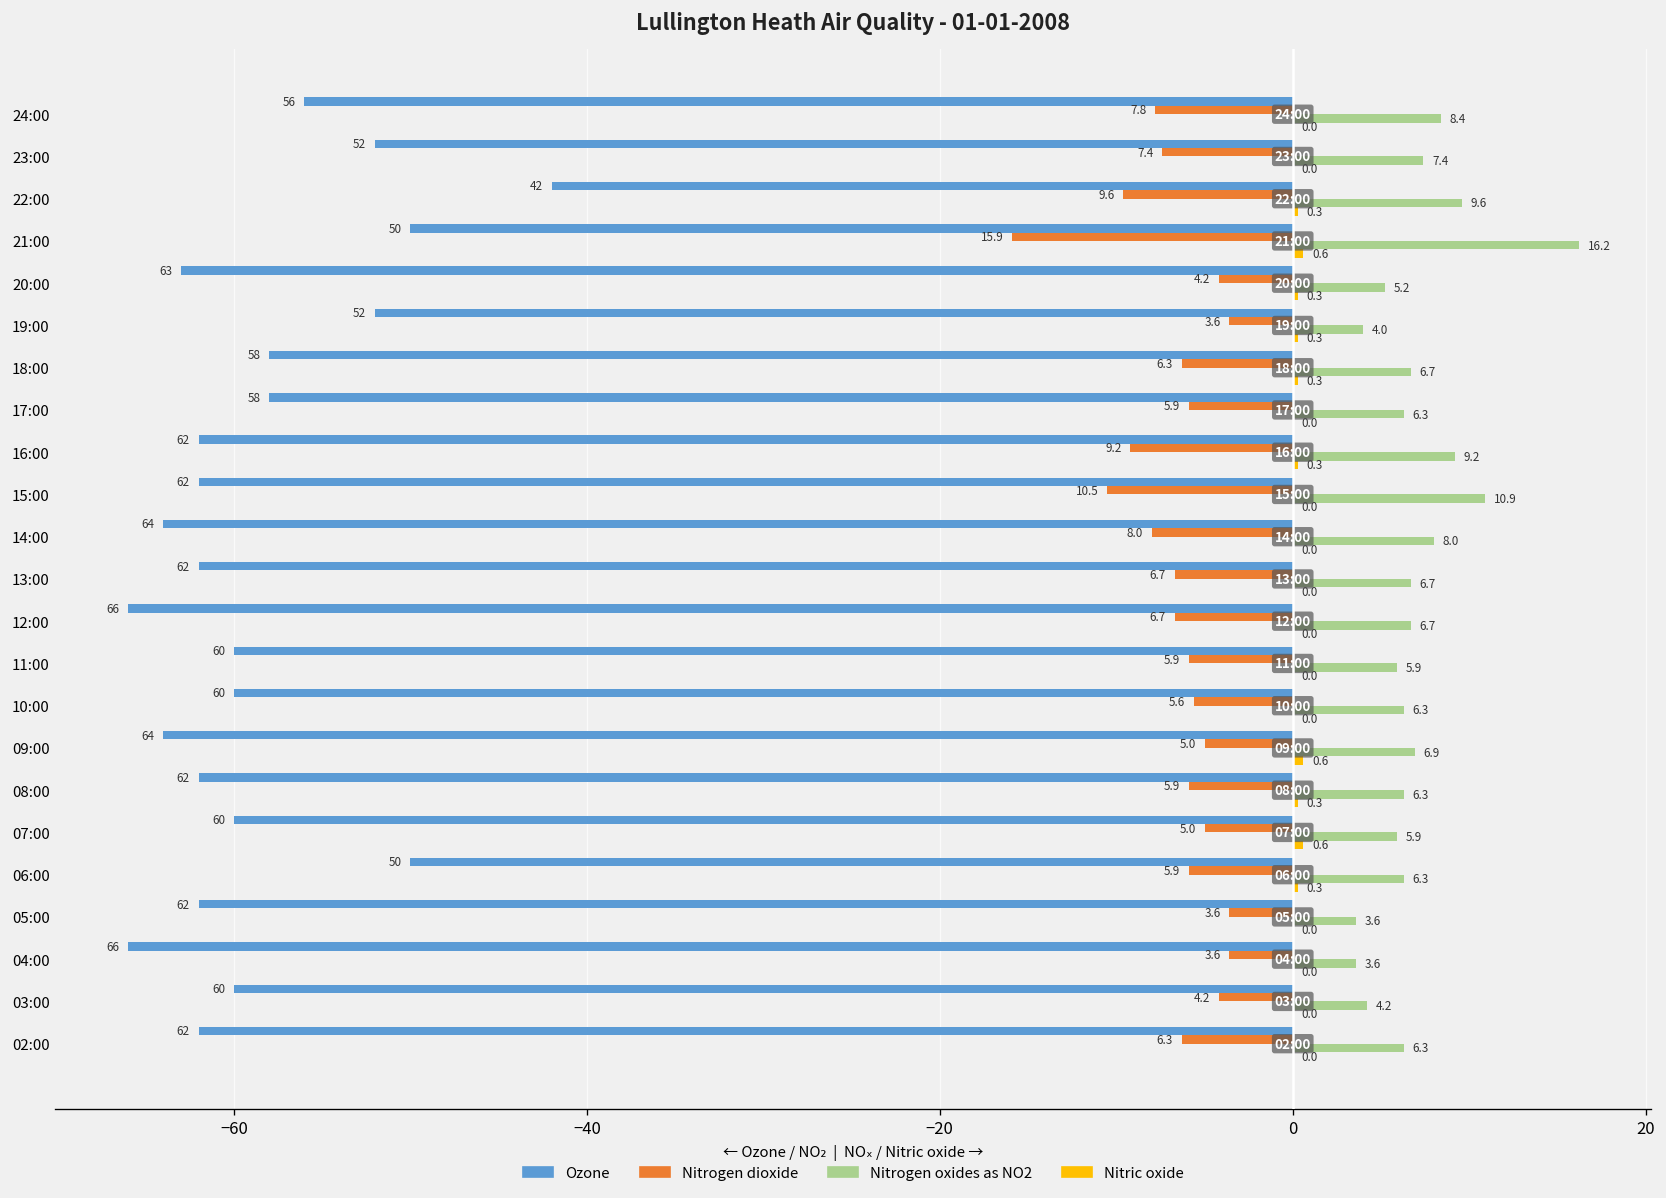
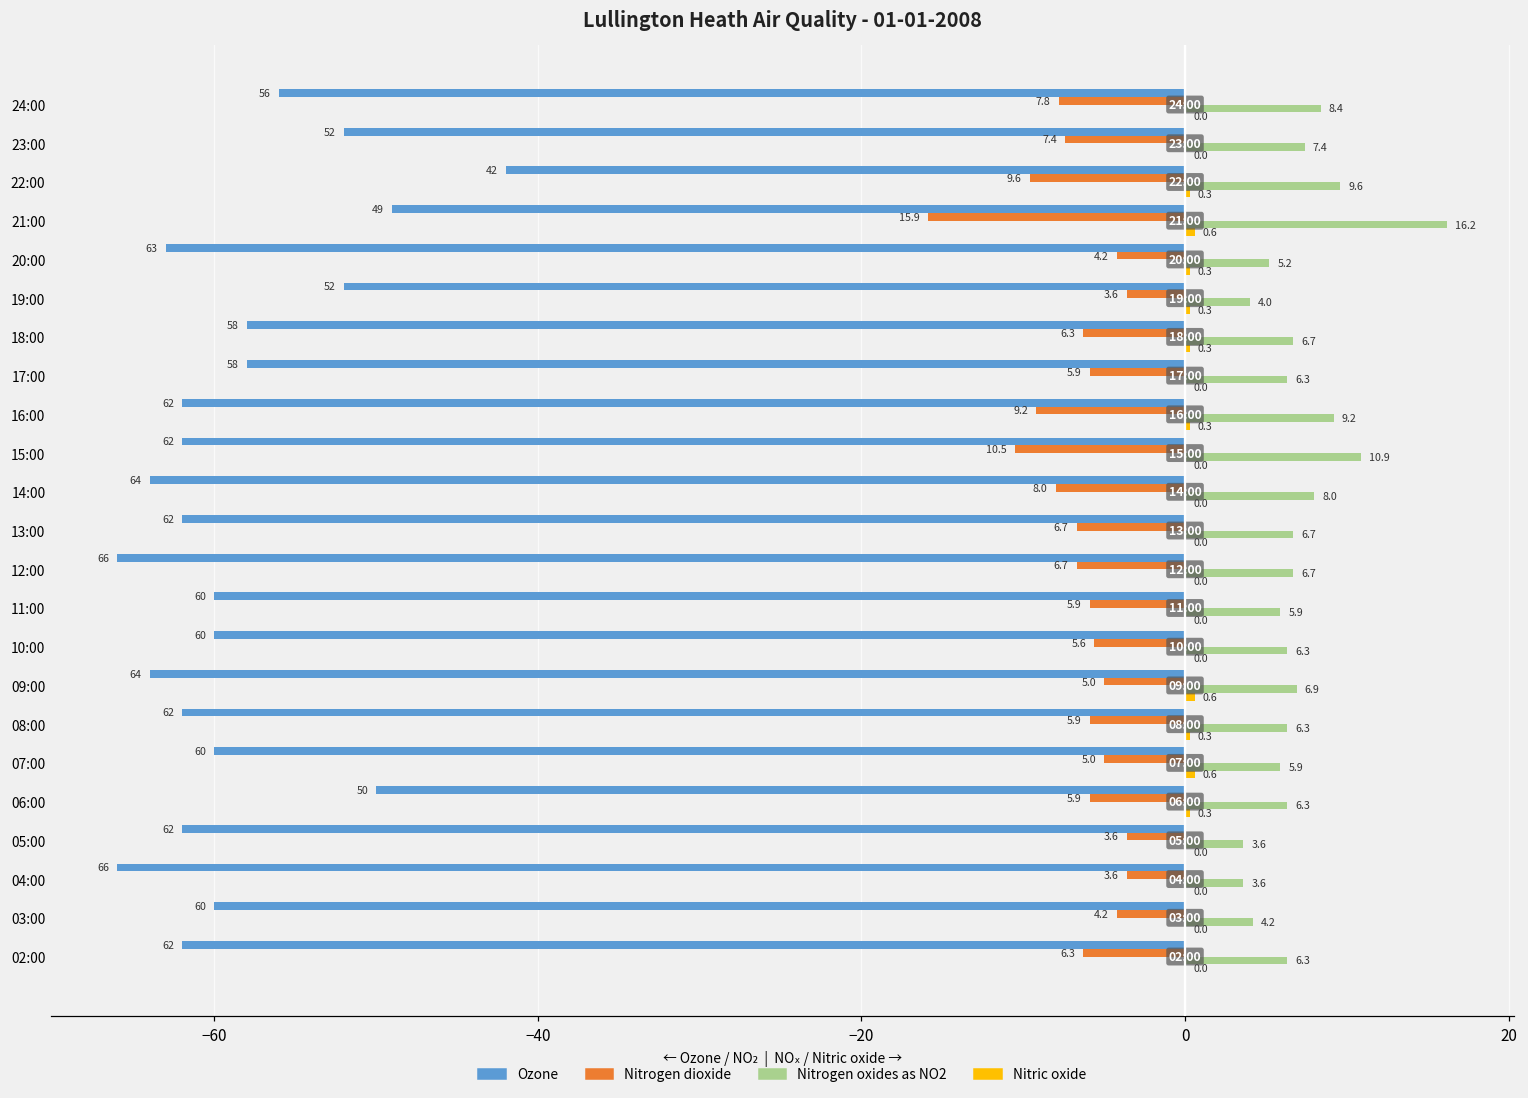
Ozone, 21:00: 50 -> 49
